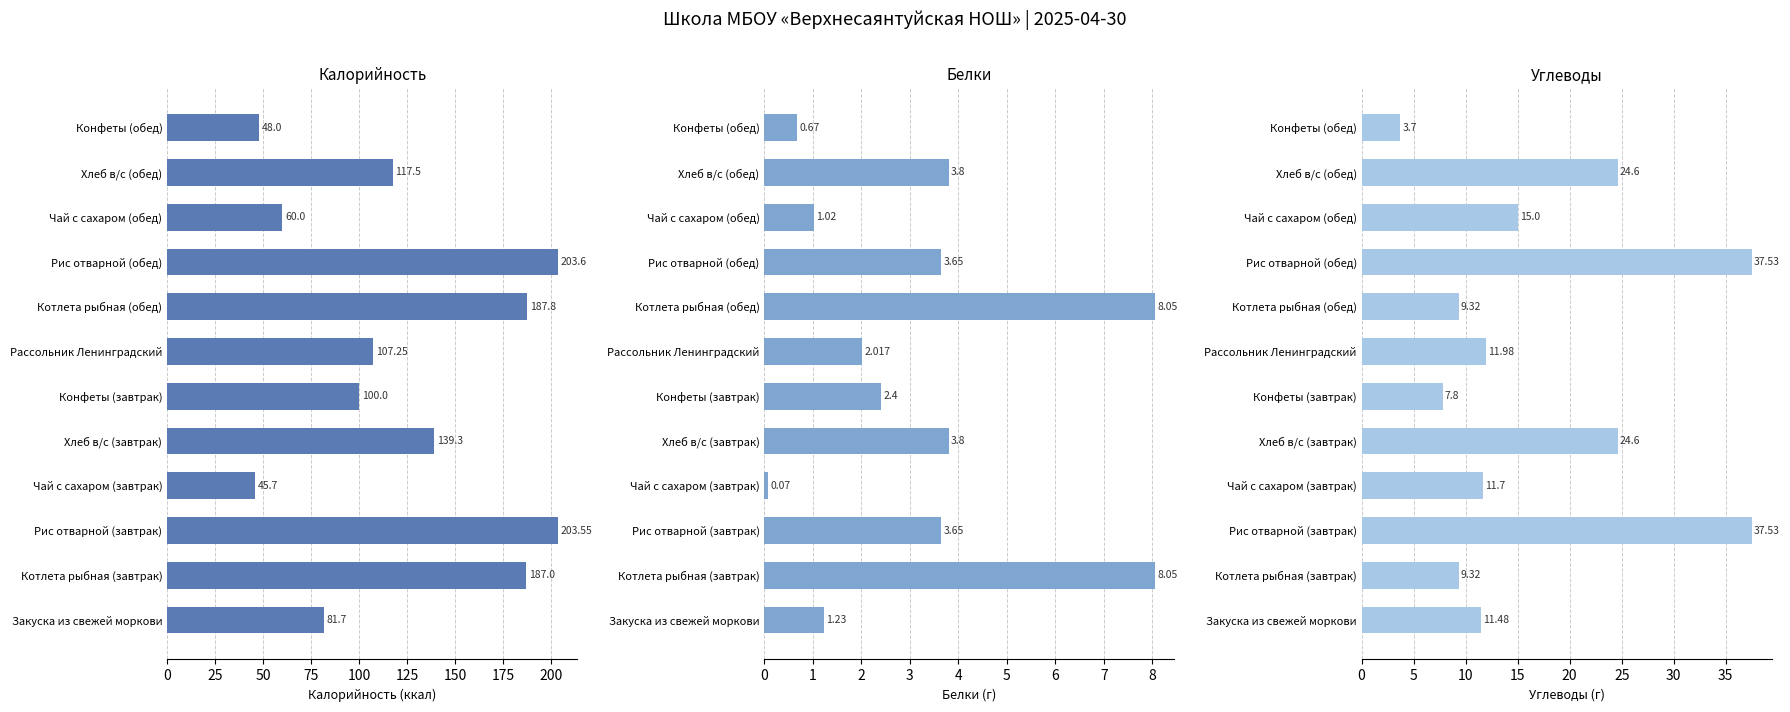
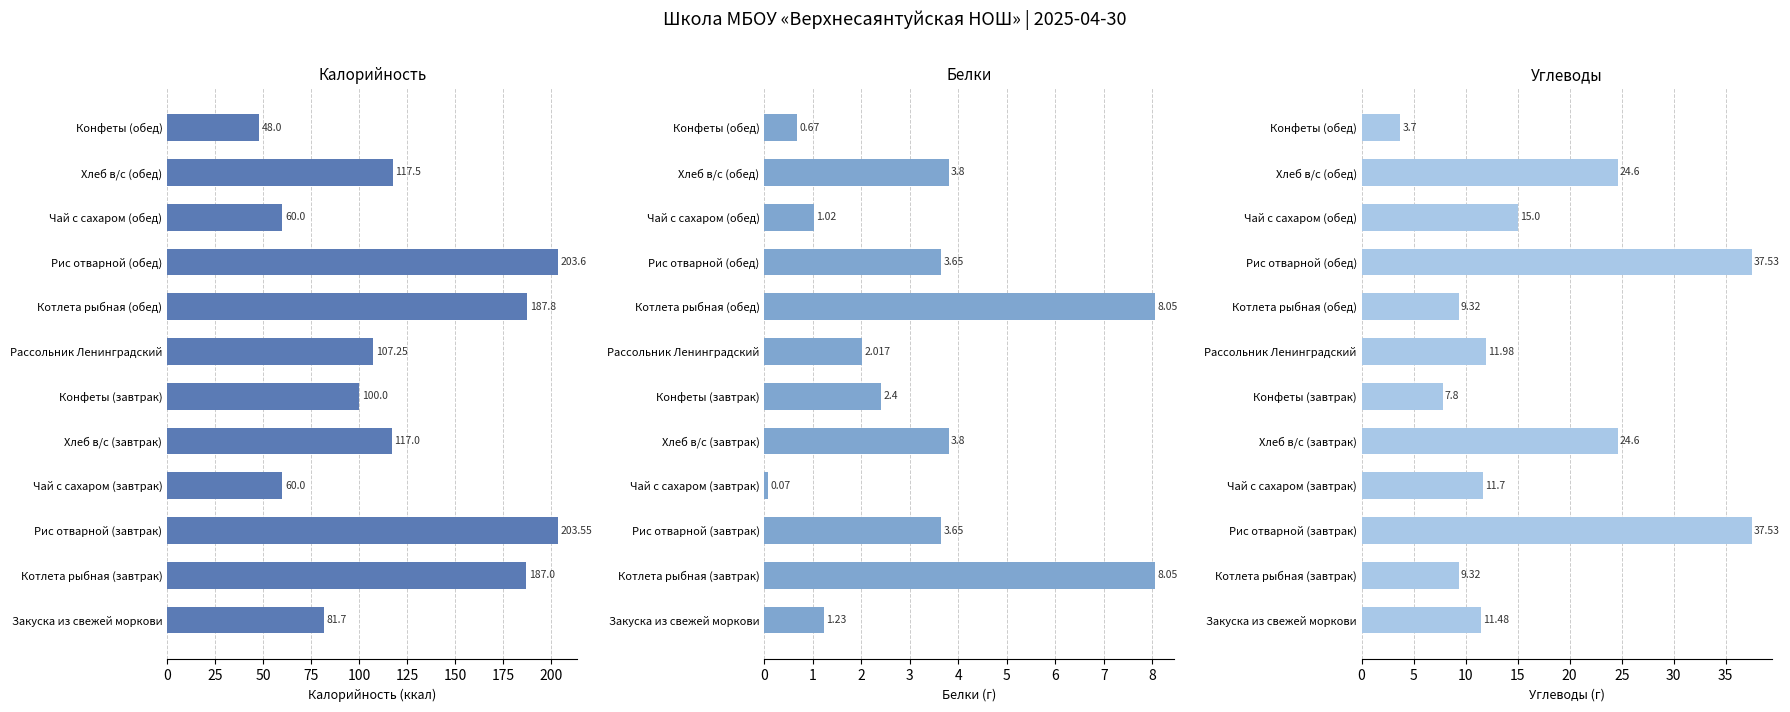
Калорийность, Хлеб в/с (завтрак): 139.3 -> 117.0
Калорийность, Чай с сахаром (завтрак): 45.7 -> 60.0
